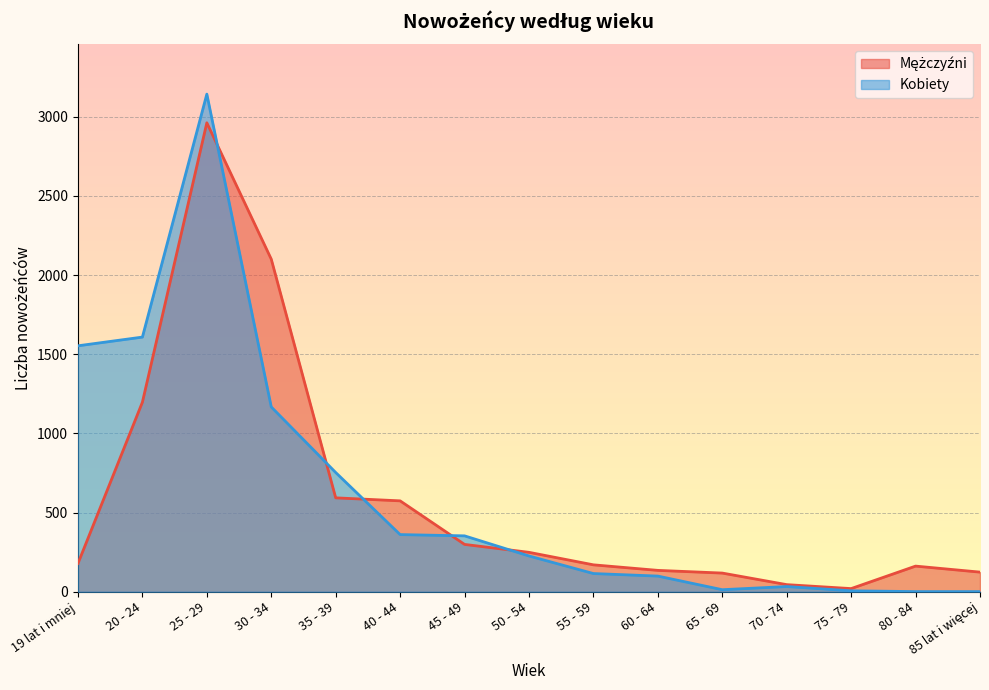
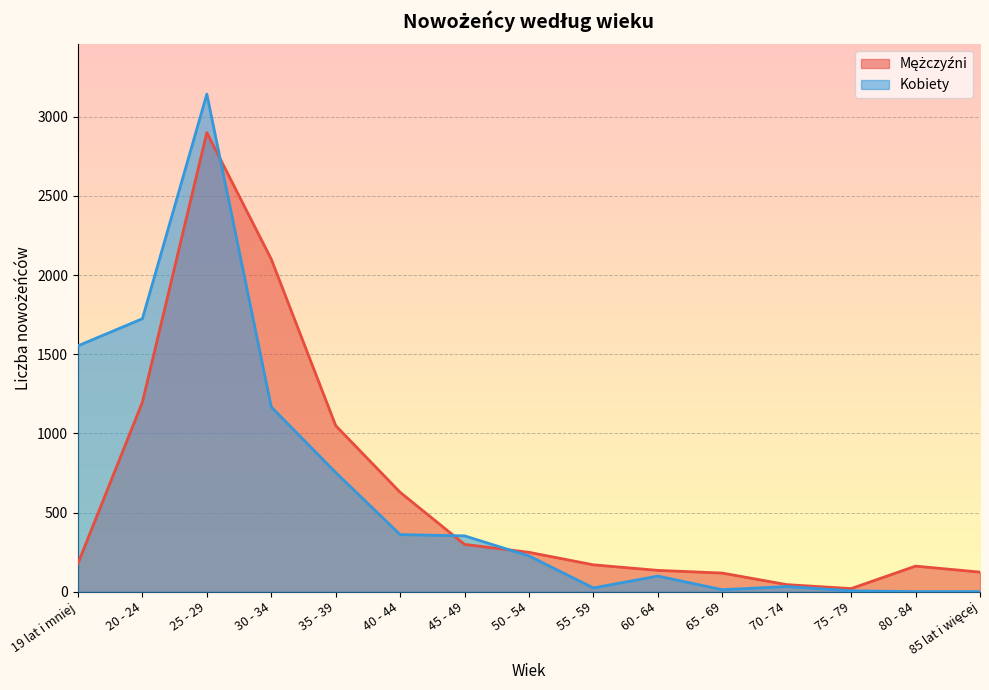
Kobiety, 20 - 24: 1610 -> 1720
Mężczyźni, 25 - 29: 2960 -> 2900
Mężczyźni, 35 - 39: 590 -> 1050
Mężczyźni, 40 - 44: 570 -> 630
Kobiety, 55 - 59: 120 -> 20
